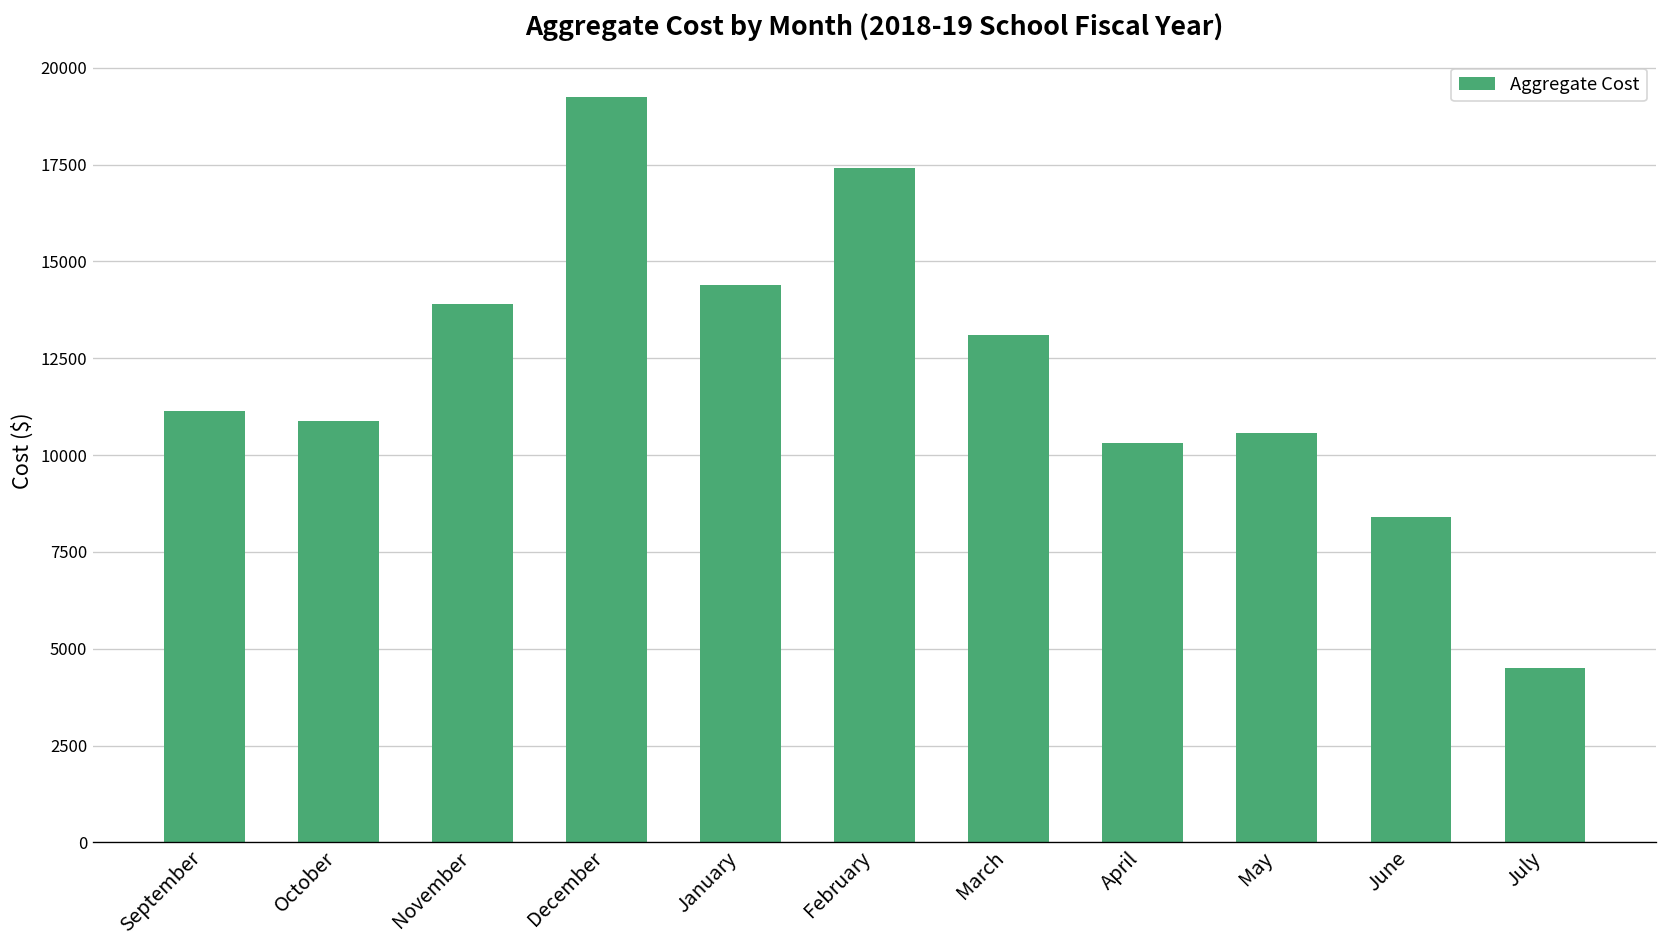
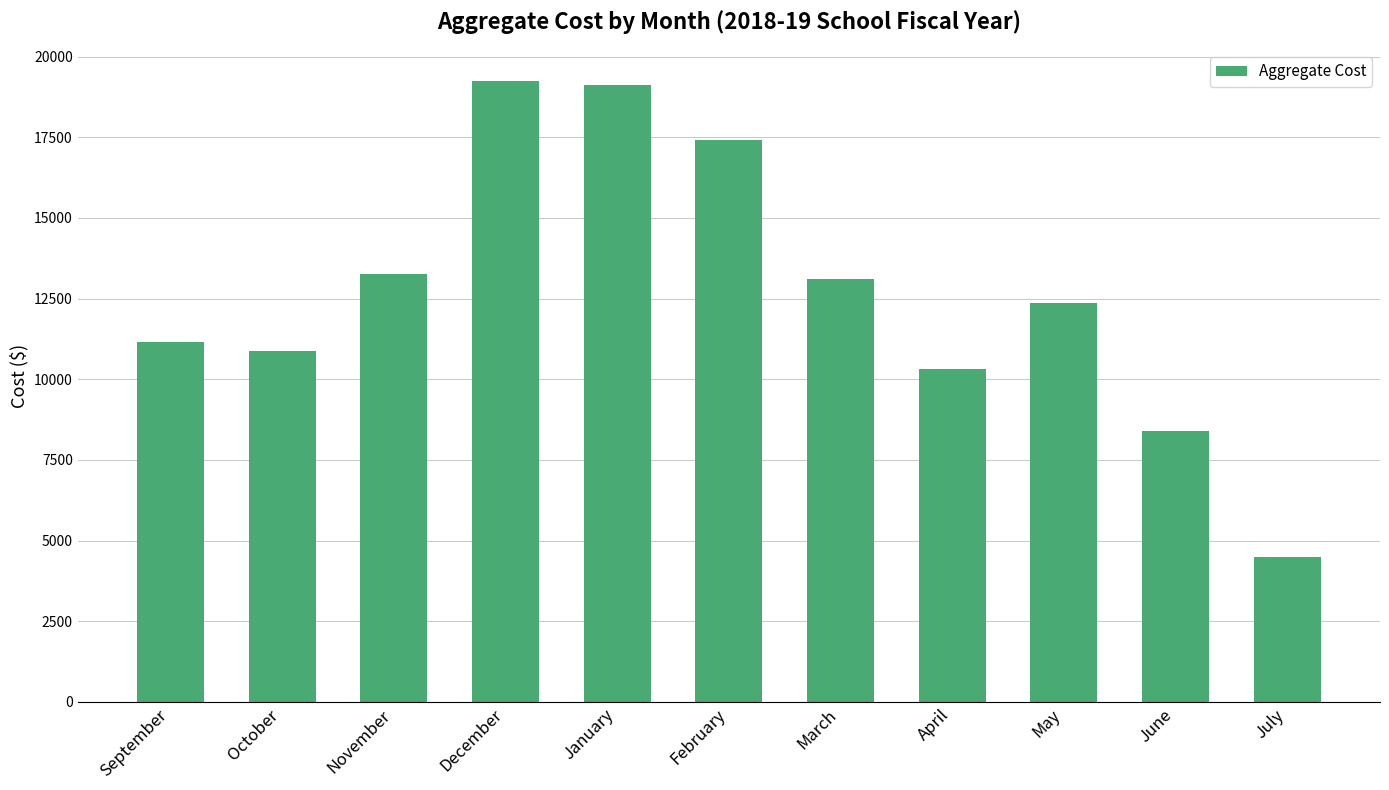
November: 13900 -> 13300
January: 14400 -> 19100
May: 10600 -> 12300
